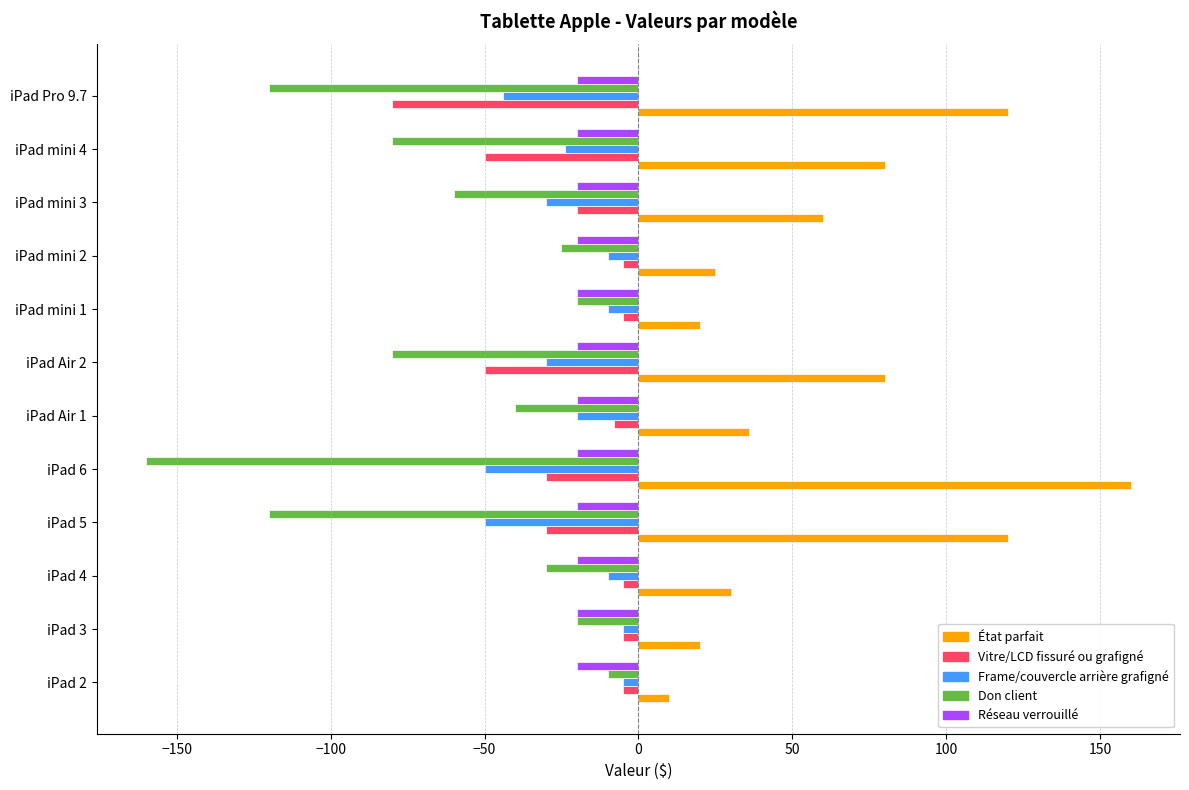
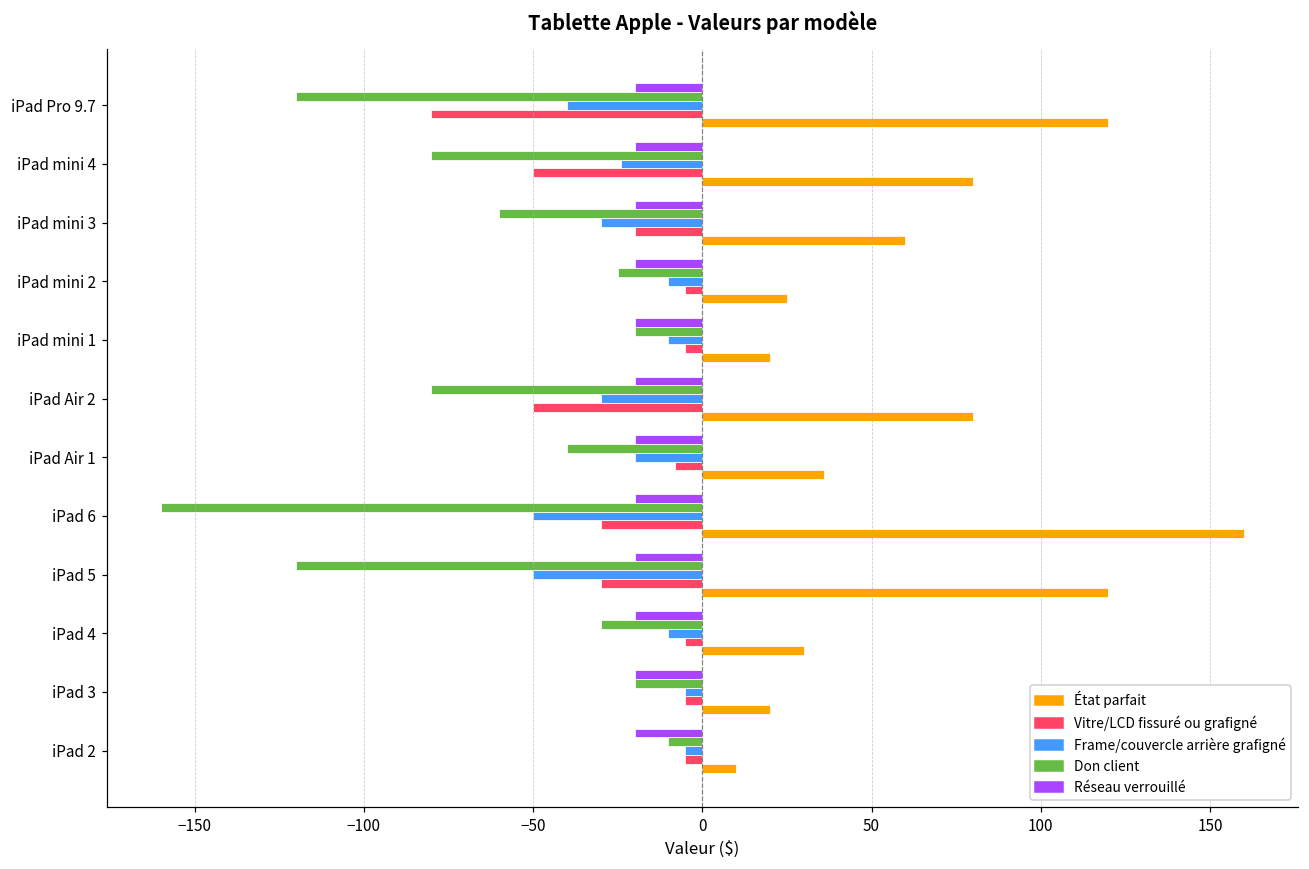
Frame/couvercle arrière grafigné, iPad Pro 9.7: -44 -> -40
